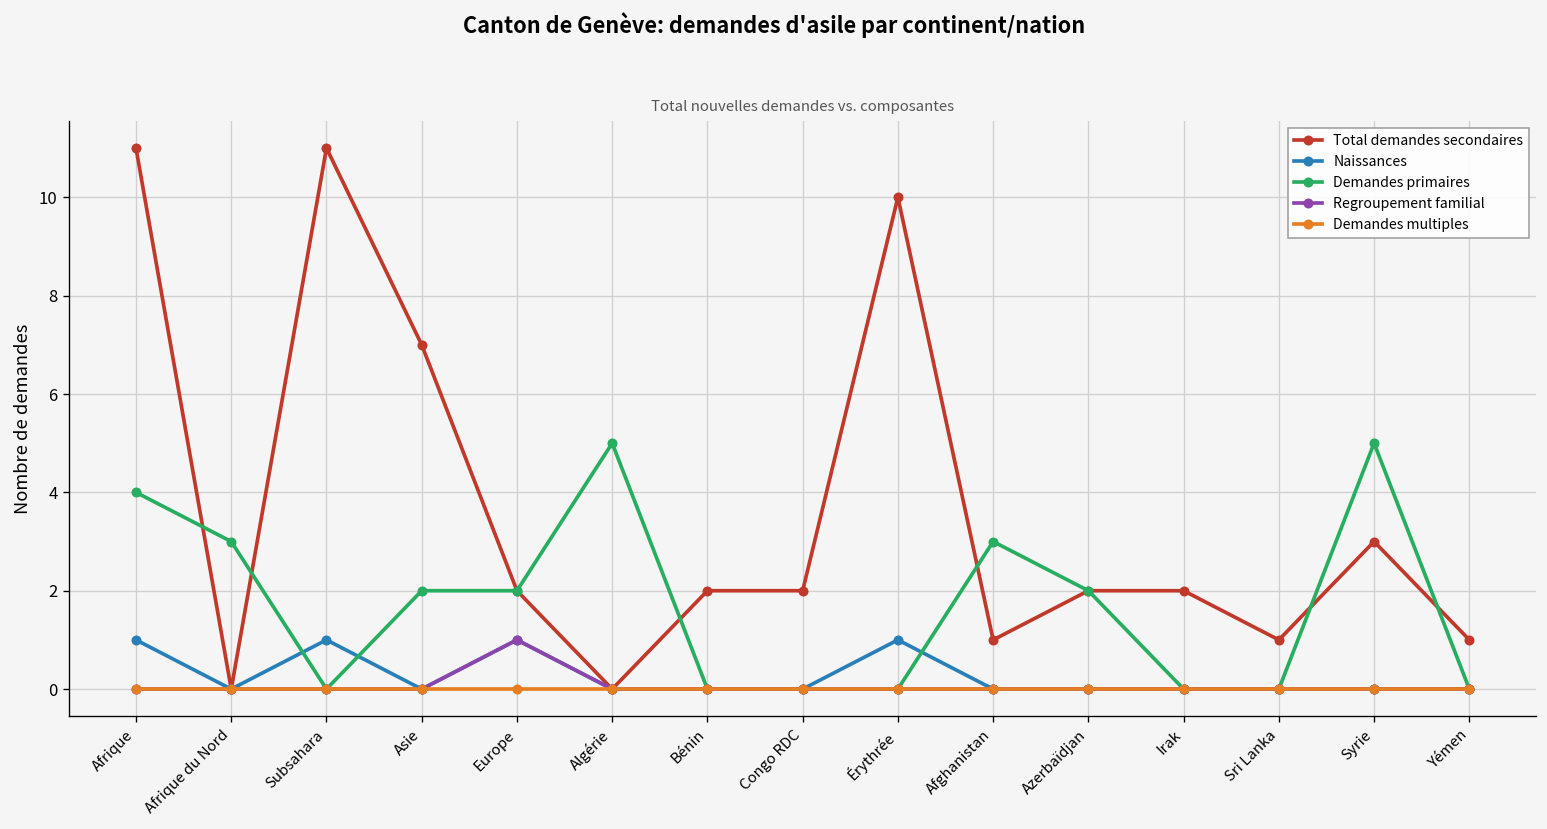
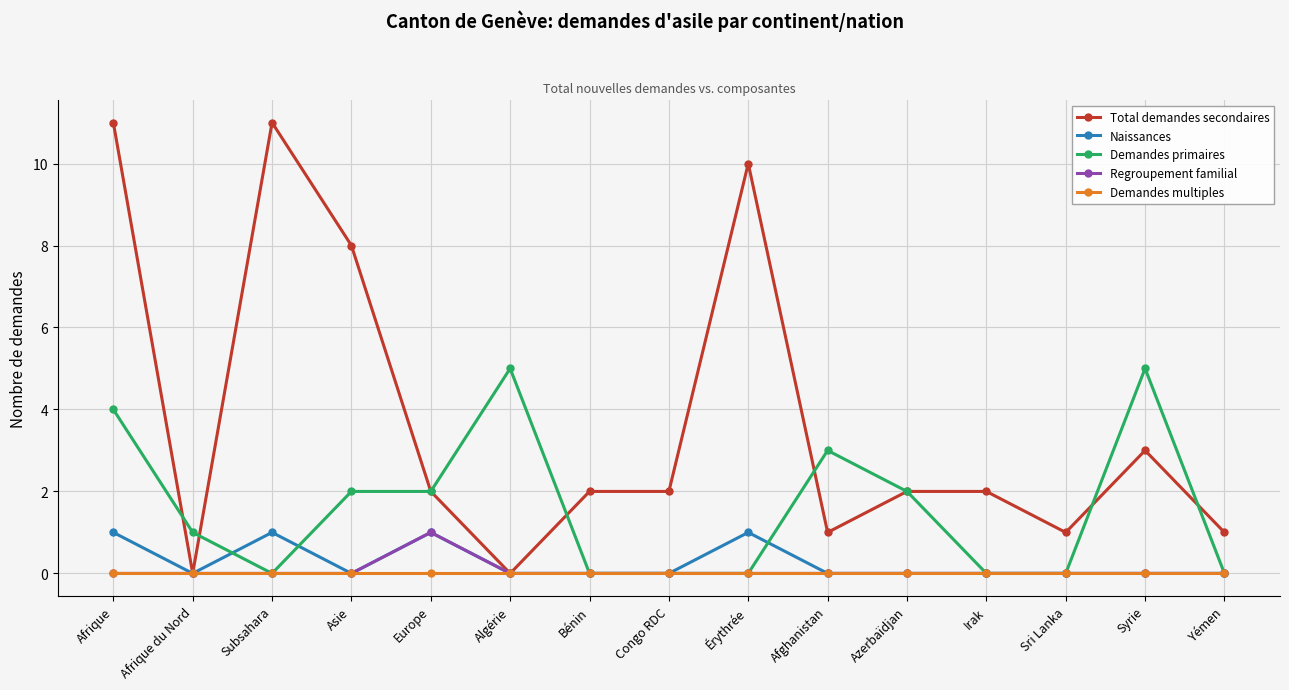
Demandes primaires, Afrique du Nord: 3 -> 1
Total demandes secondaires, Asie: 7 -> 8
